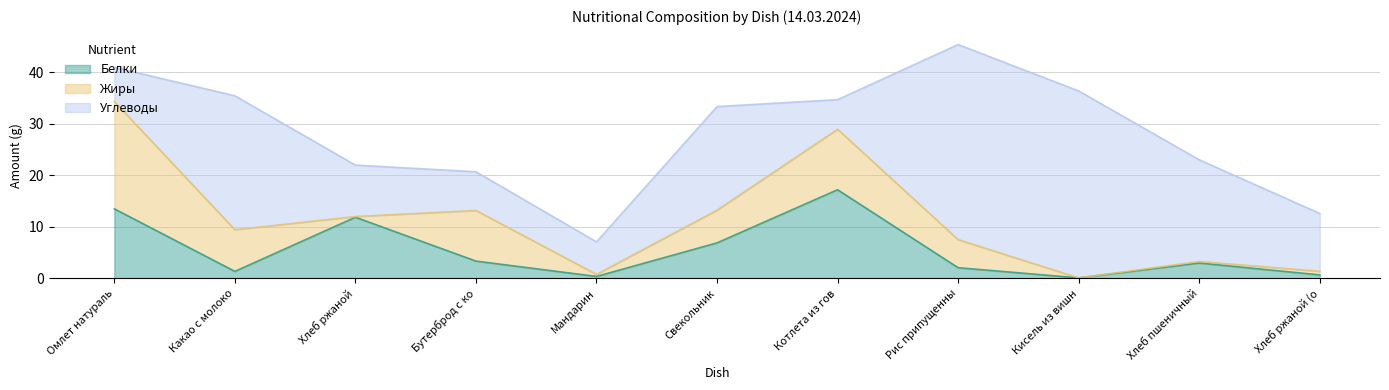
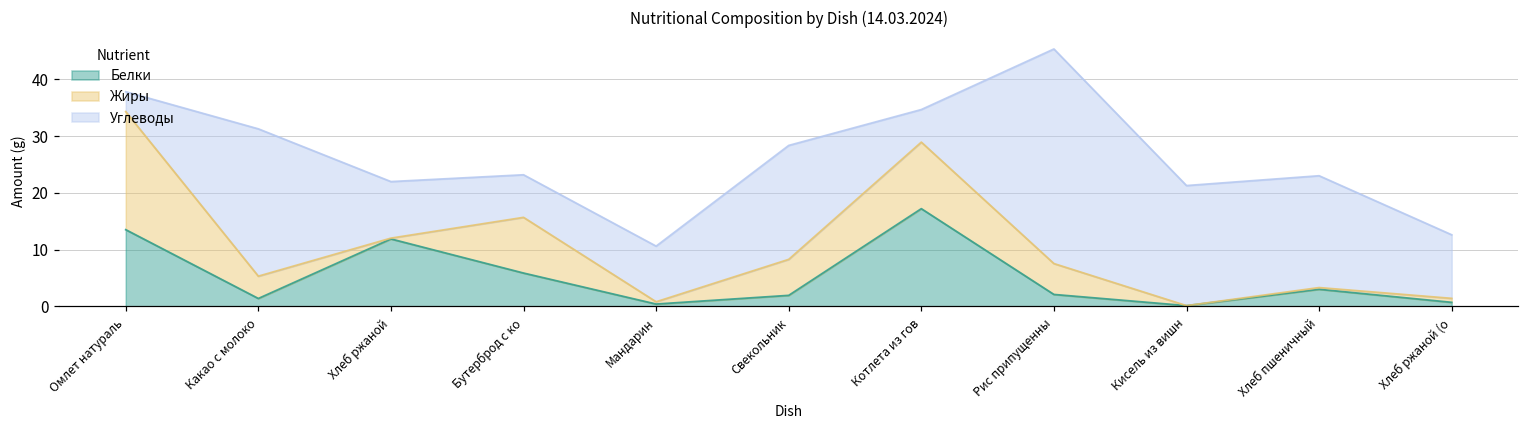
Углеводы, Омлет натураль: 7 -> 4
Жиры, Какао с молоко: 8 -> 4
Белки, Бутерброд с ко: 3 -> 6
Углеводы, Мандарин: 6 -> 10
Белки, Свекольник: 7 -> 2
Углеводы, Кисель из вишн: 36 -> 21
